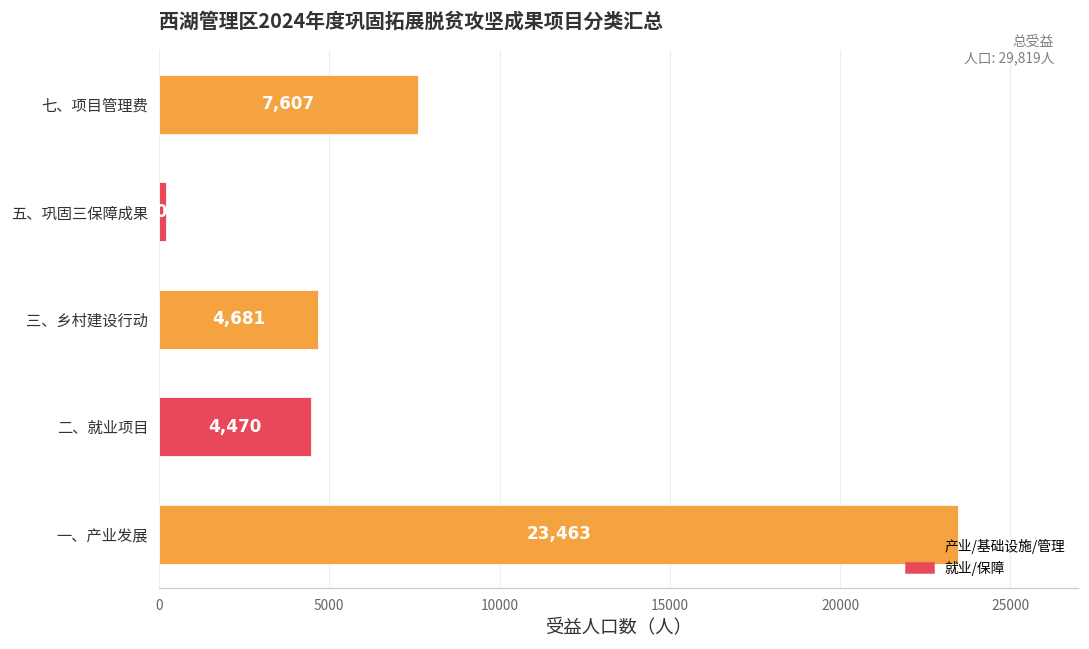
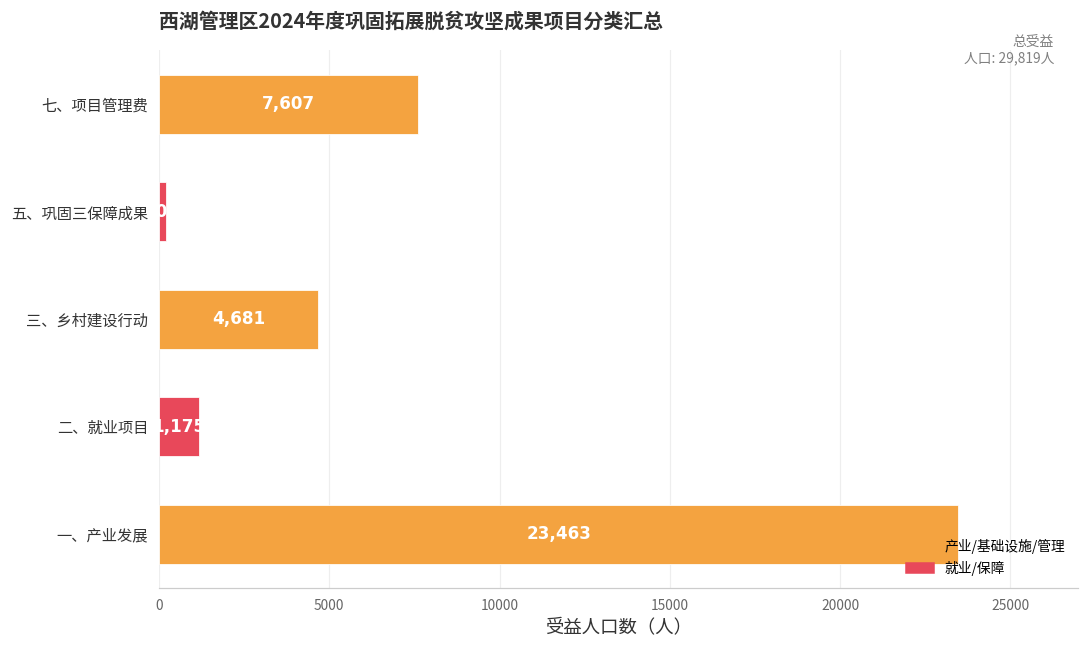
二、就业项目: 4,470 -> 1,175
